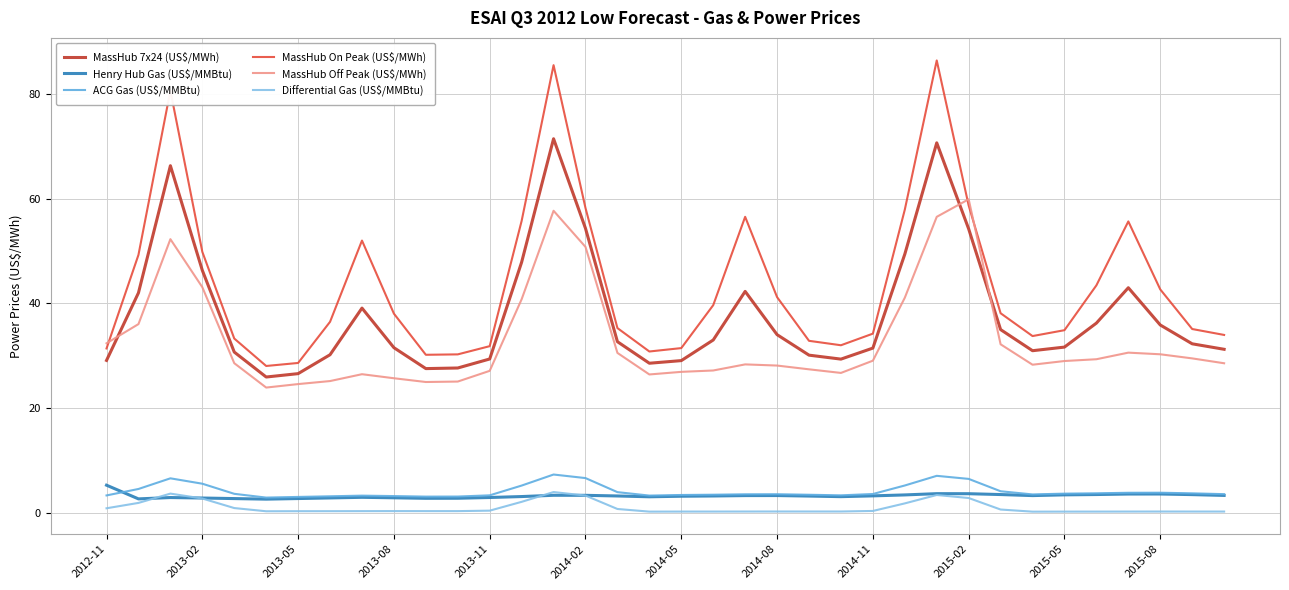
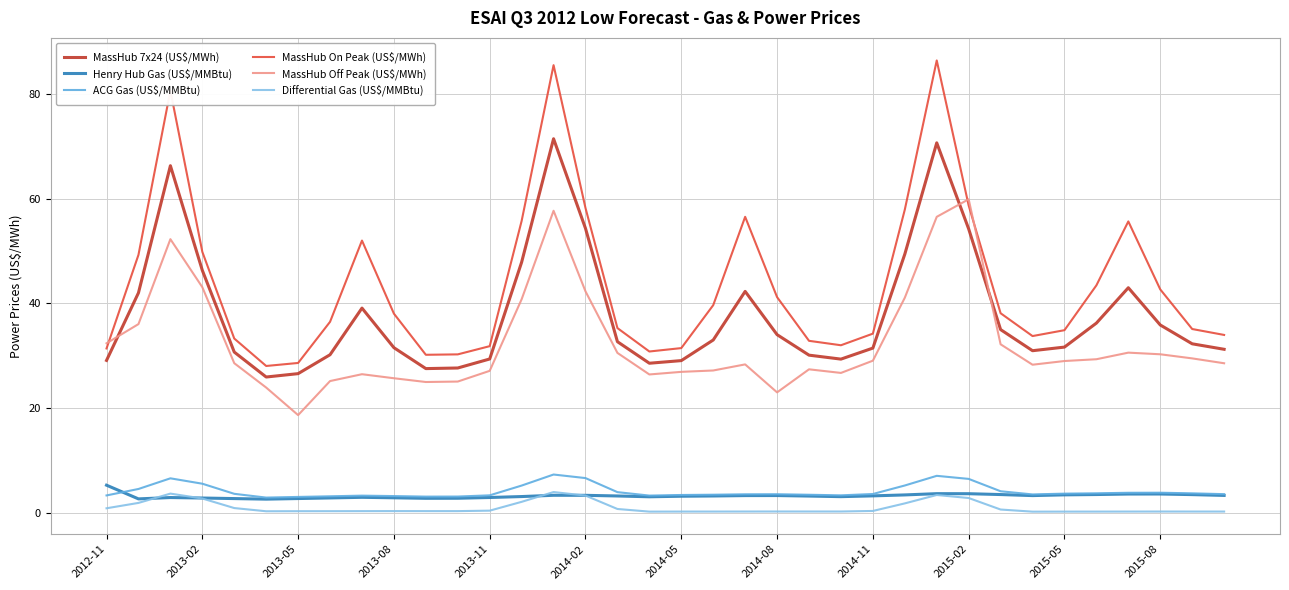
MassHub Off Peak (US$/MWh), 2013-05: 25 -> 19
MassHub Off Peak (US$/MWh), 2014-02: 51 -> 42
MassHub Off Peak (US$/MWh), 2014-08: 28 -> 23
